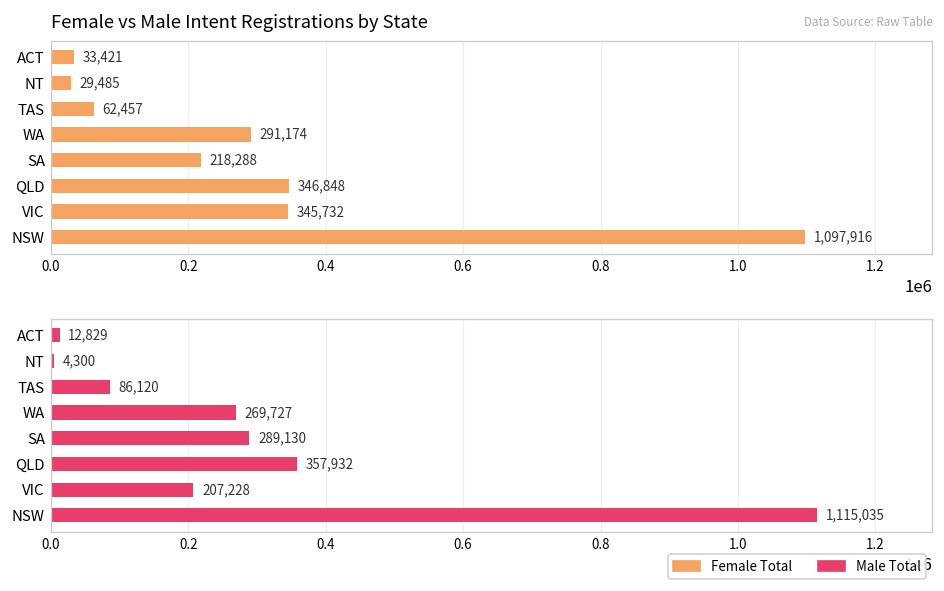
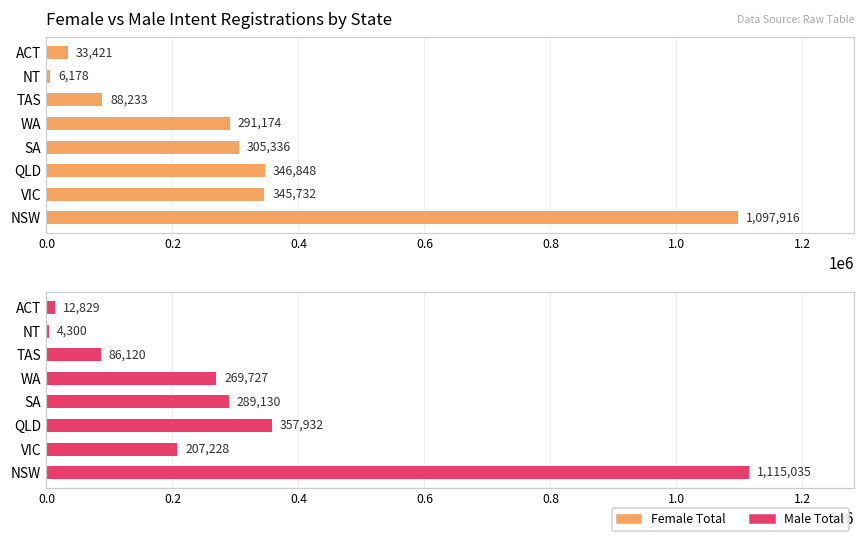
Female vs Male Intent Registrations by State, NT: 29,485 -> 6,178
Female vs Male Intent Registrations by State, TAS: 62,457 -> 88,233
Female vs Male Intent Registrations by State, SA: 218,288 -> 305,336
